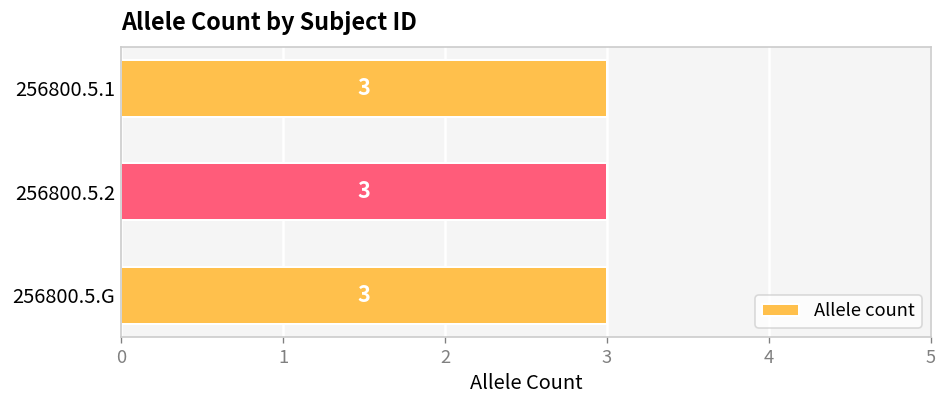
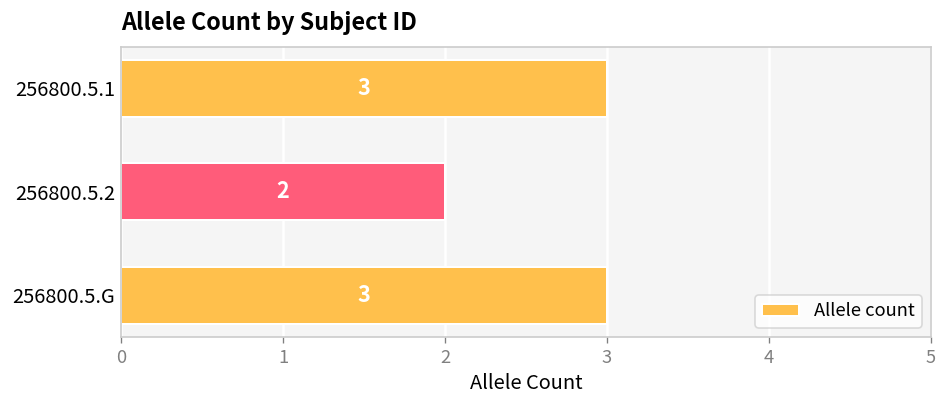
256800.5.2: 3 -> 2
